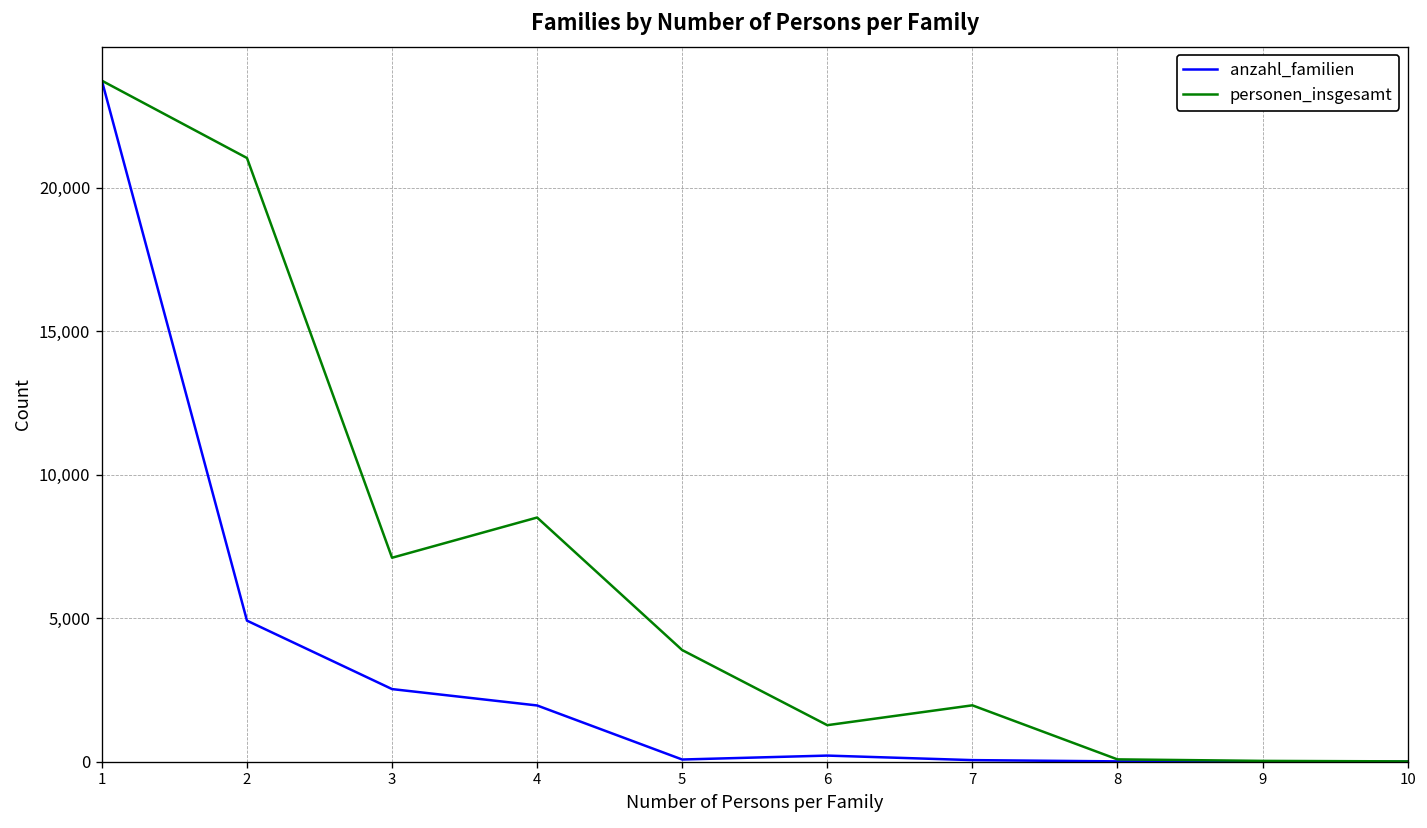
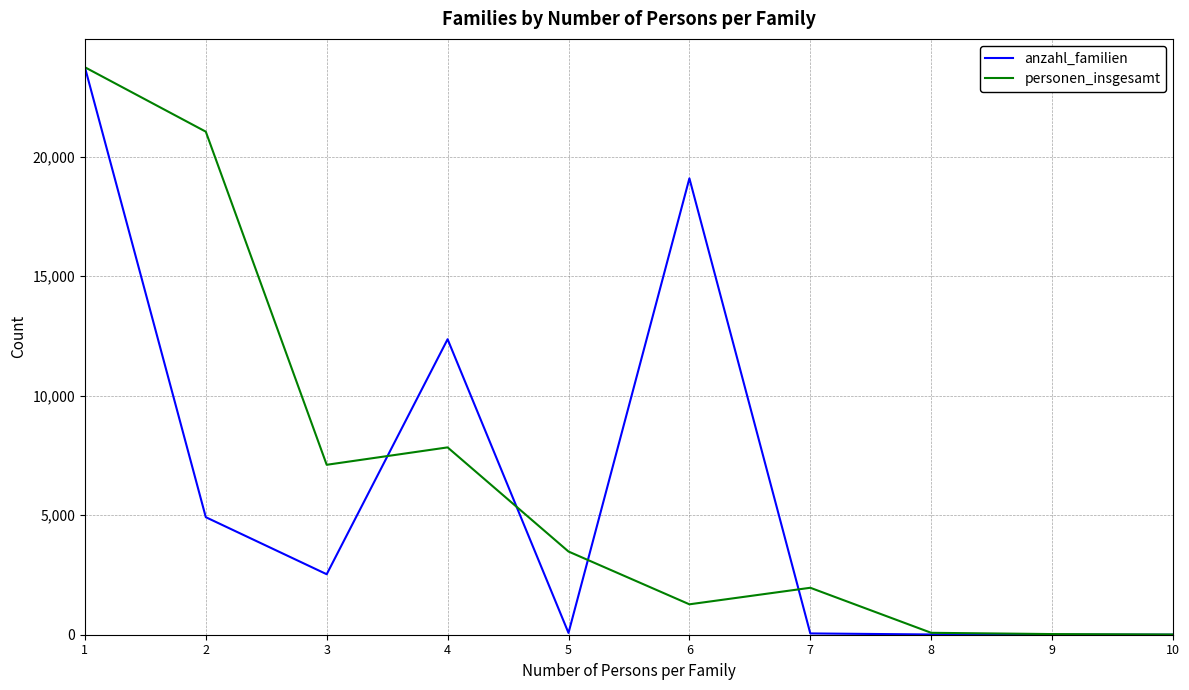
anzahl_familien, 4: 2,000 -> 12,400
personen_insgesamt, 4: 8,500 -> 7,800
personen_insgesamt, 5: 3,900 -> 3,500
anzahl_familien, 6: 200 -> 19,100
